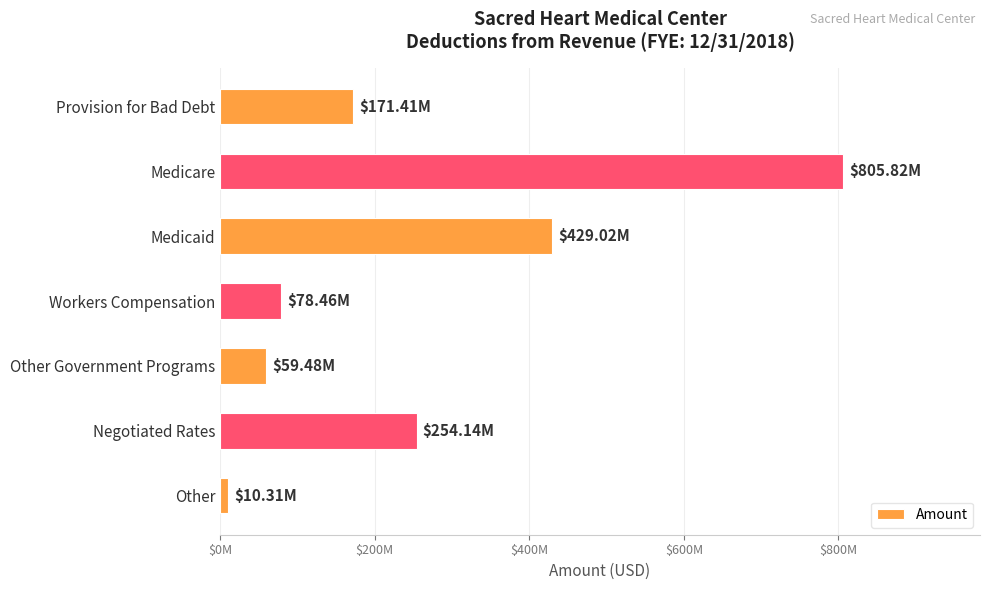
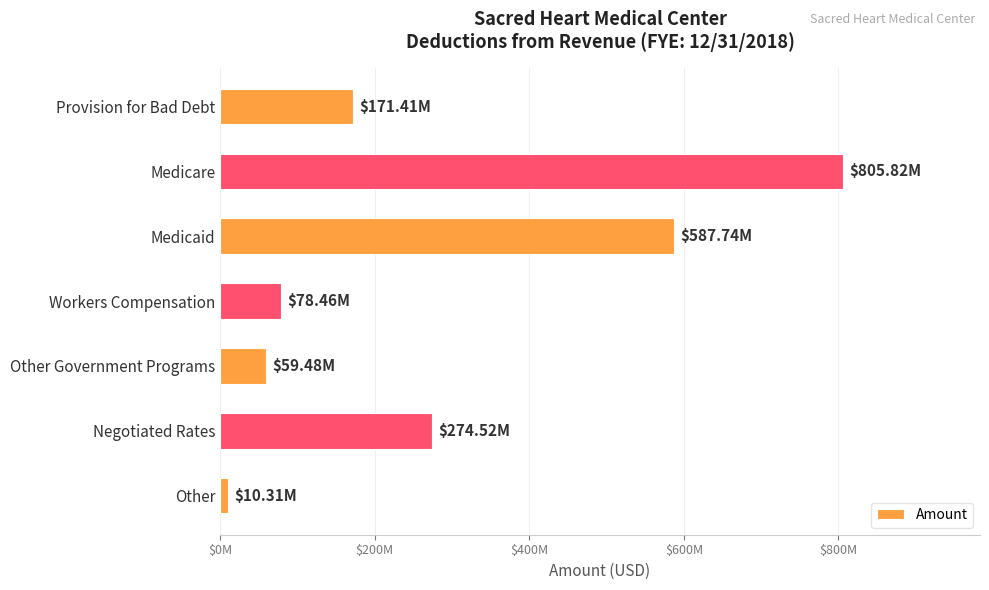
Medicaid: $429.02M -> $587.74M
Negotiated Rates: $254.14M -> $274.52M
